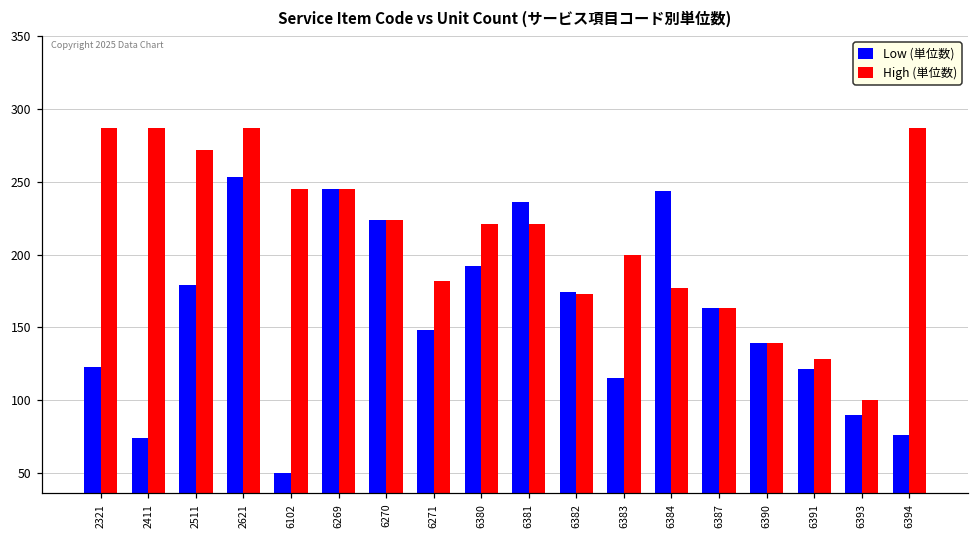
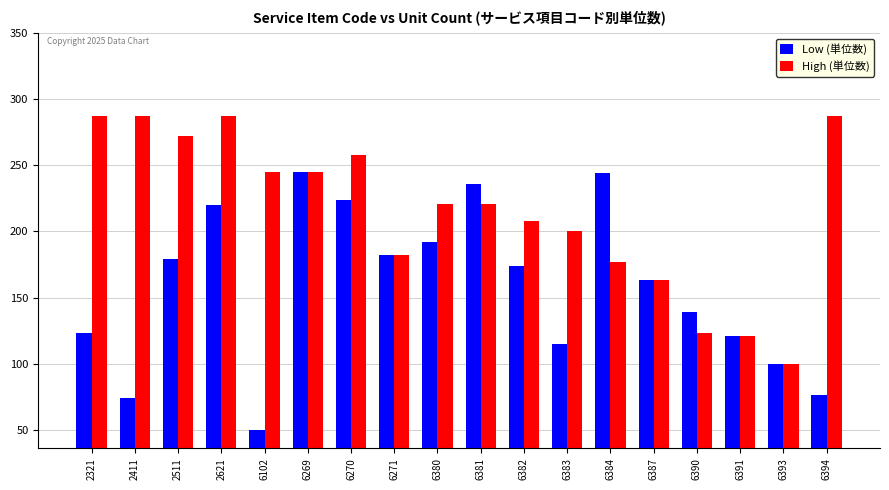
Low (単位数), 2621: 253 -> 220
High (単位数), 6270: 224 -> 258
Low (単位数), 6271: 148 -> 182
High (単位数), 6382: 173 -> 208
High (単位数), 6390: 139 -> 123
High (単位数), 6391: 128 -> 121
Low (単位数), 6393: 90 -> 100
